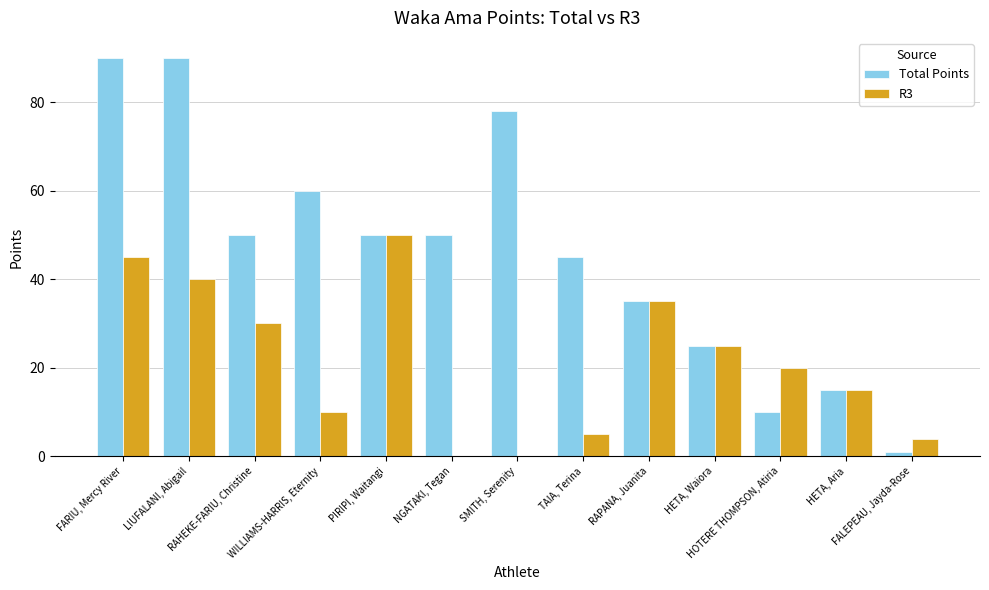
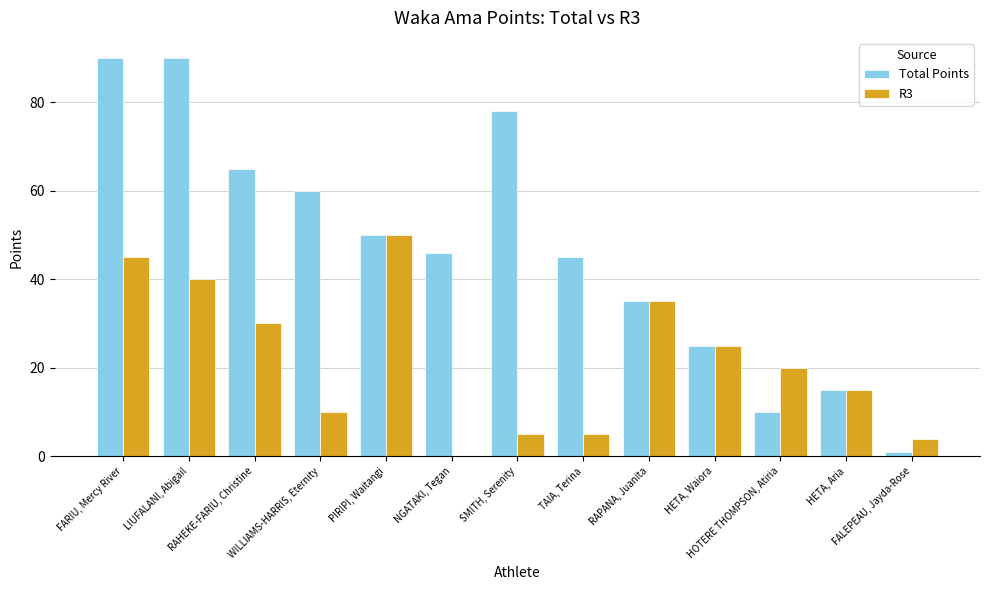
Total Points, RAHEKE-FARIU, Christine: 50 -> 65
Total Points, NGATAKI, Tegan: 50 -> 46
R3, SMITH, Serenity: 0 -> 5
